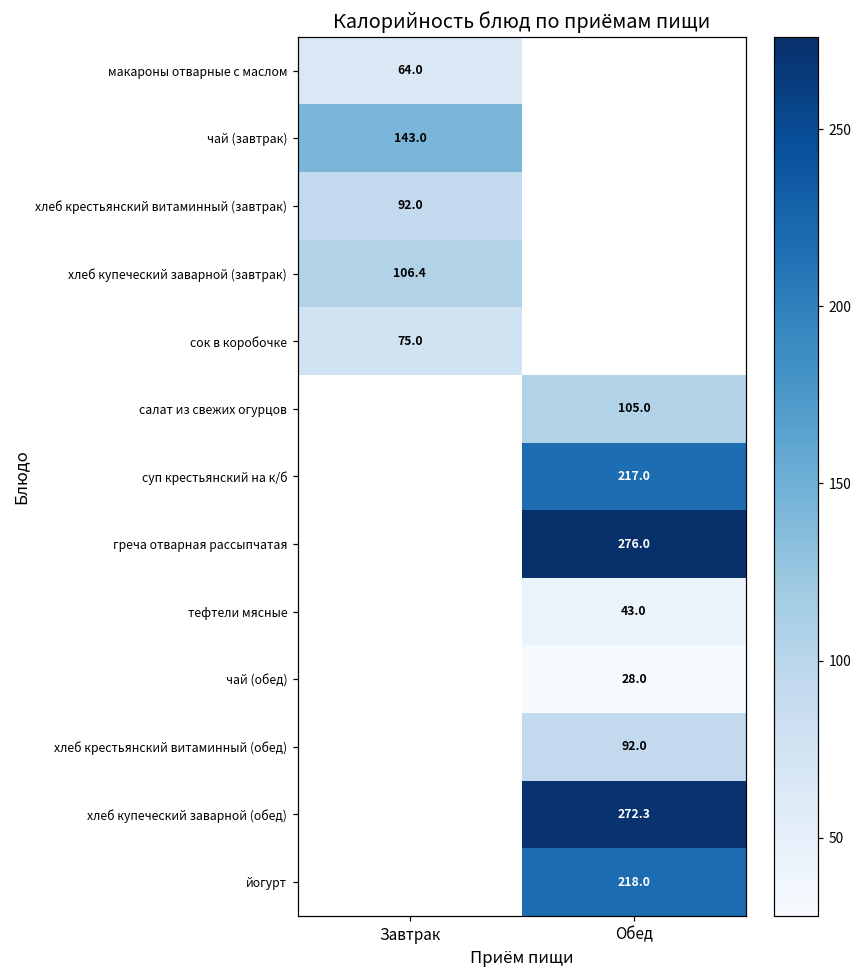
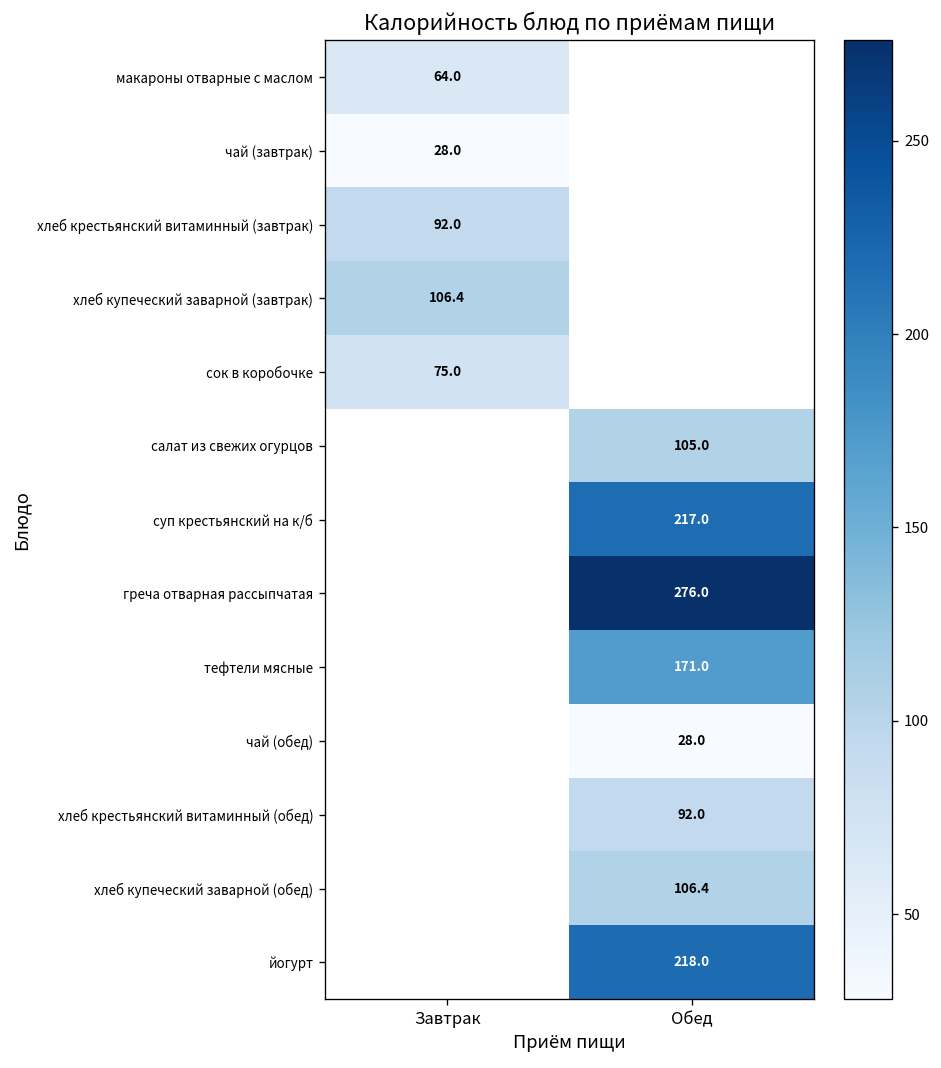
чай (завтрак), Завтрак: 143.0 -> 28.0
тефтели мясные, Обед: 43.0 -> 171.0
хлеб купеческий заварной (обед), Обед: 272.3 -> 106.4
